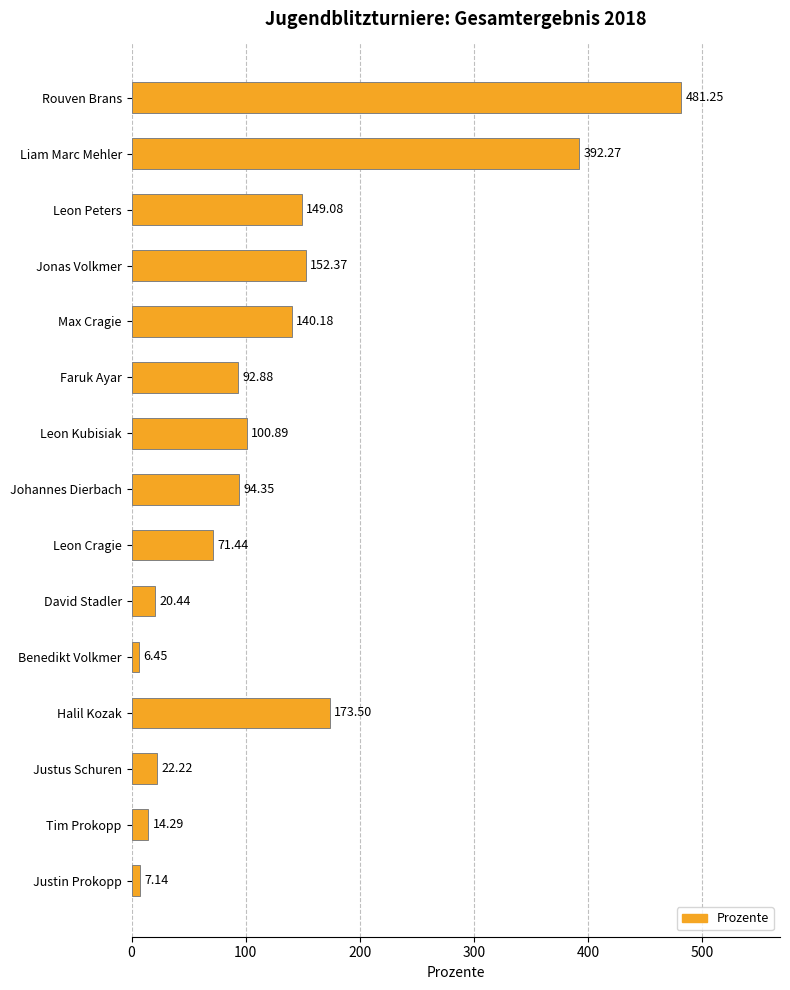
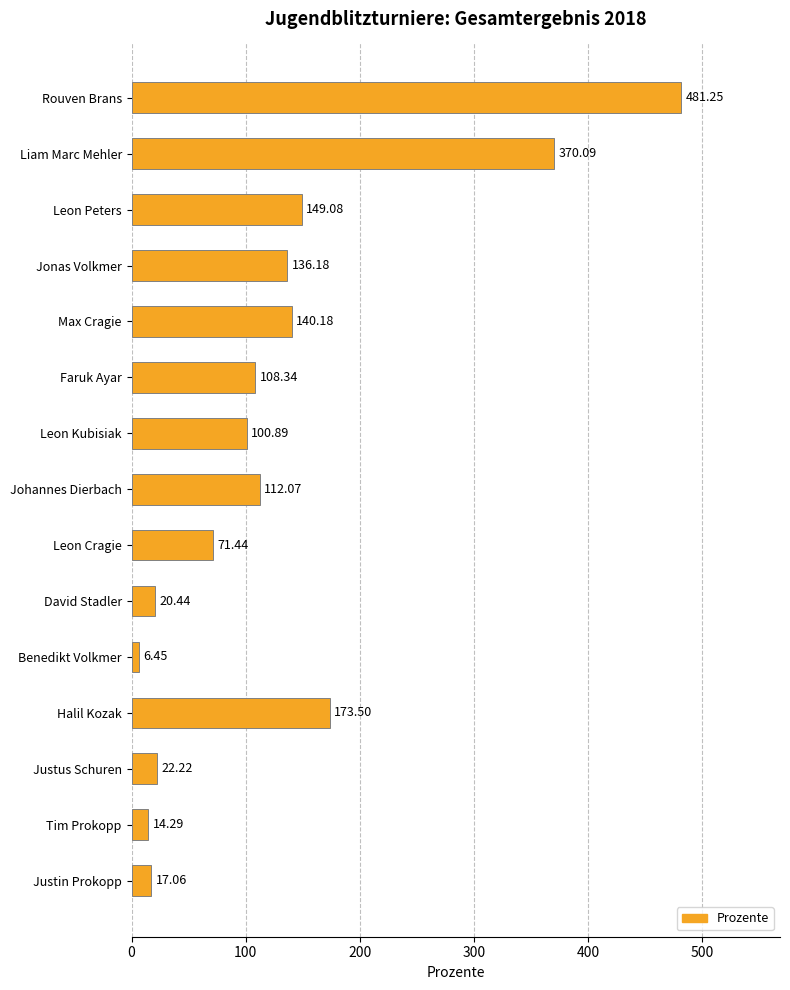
Liam Marc Mehler: 392.27 -> 370.09
Jonas Volkmer: 152.37 -> 136.18
Faruk Ayar: 92.88 -> 108.34
Johannes Dierbach: 94.35 -> 112.07
Justin Prokopp: 7.14 -> 17.06
